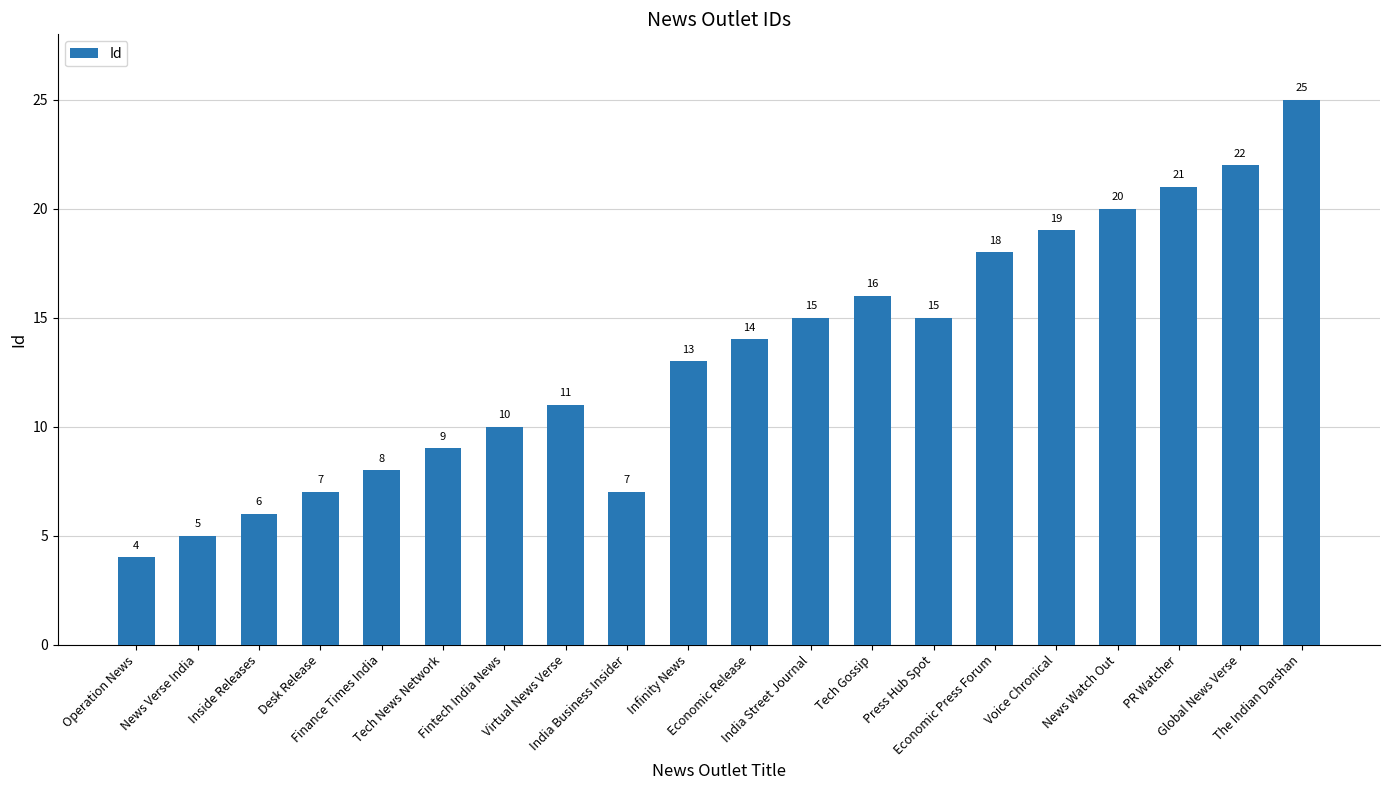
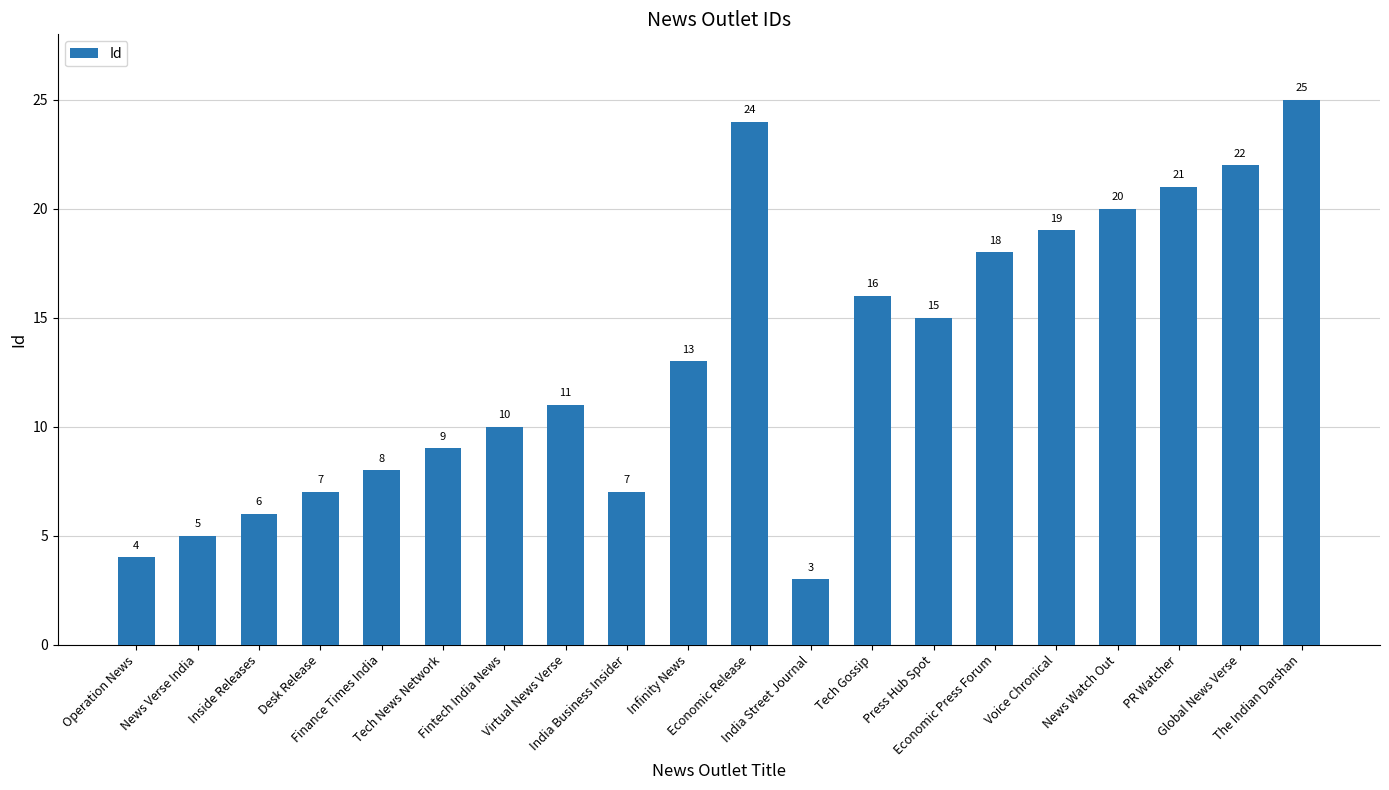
Economic Release: 14 -> 24
India Street Journal: 15 -> 3
